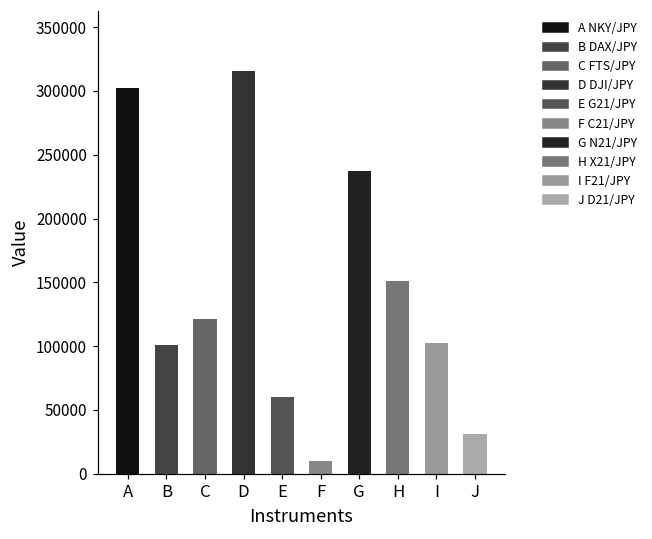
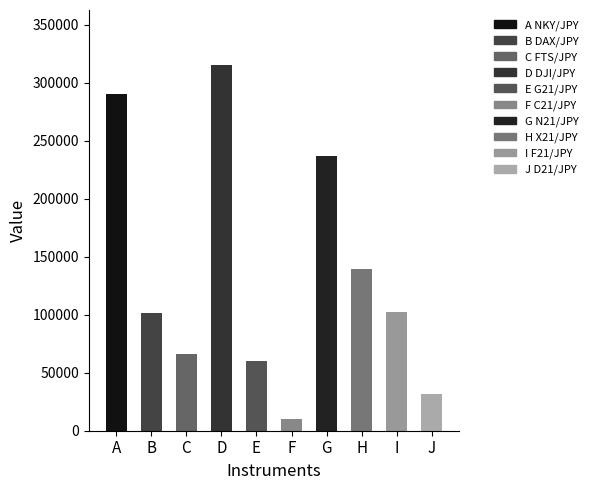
A: 302000 -> 290000
C: 121000 -> 66000
H: 151000 -> 140000
